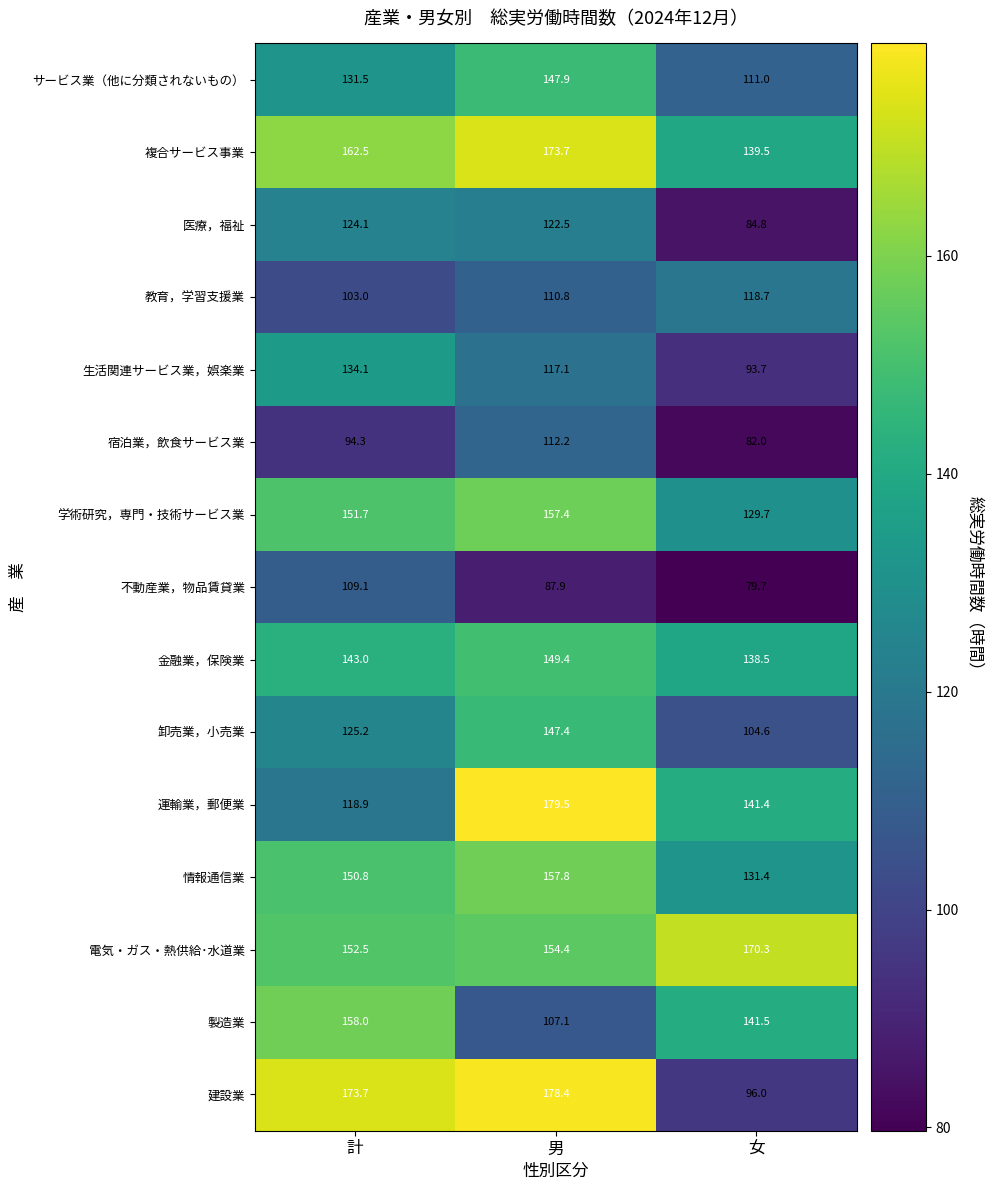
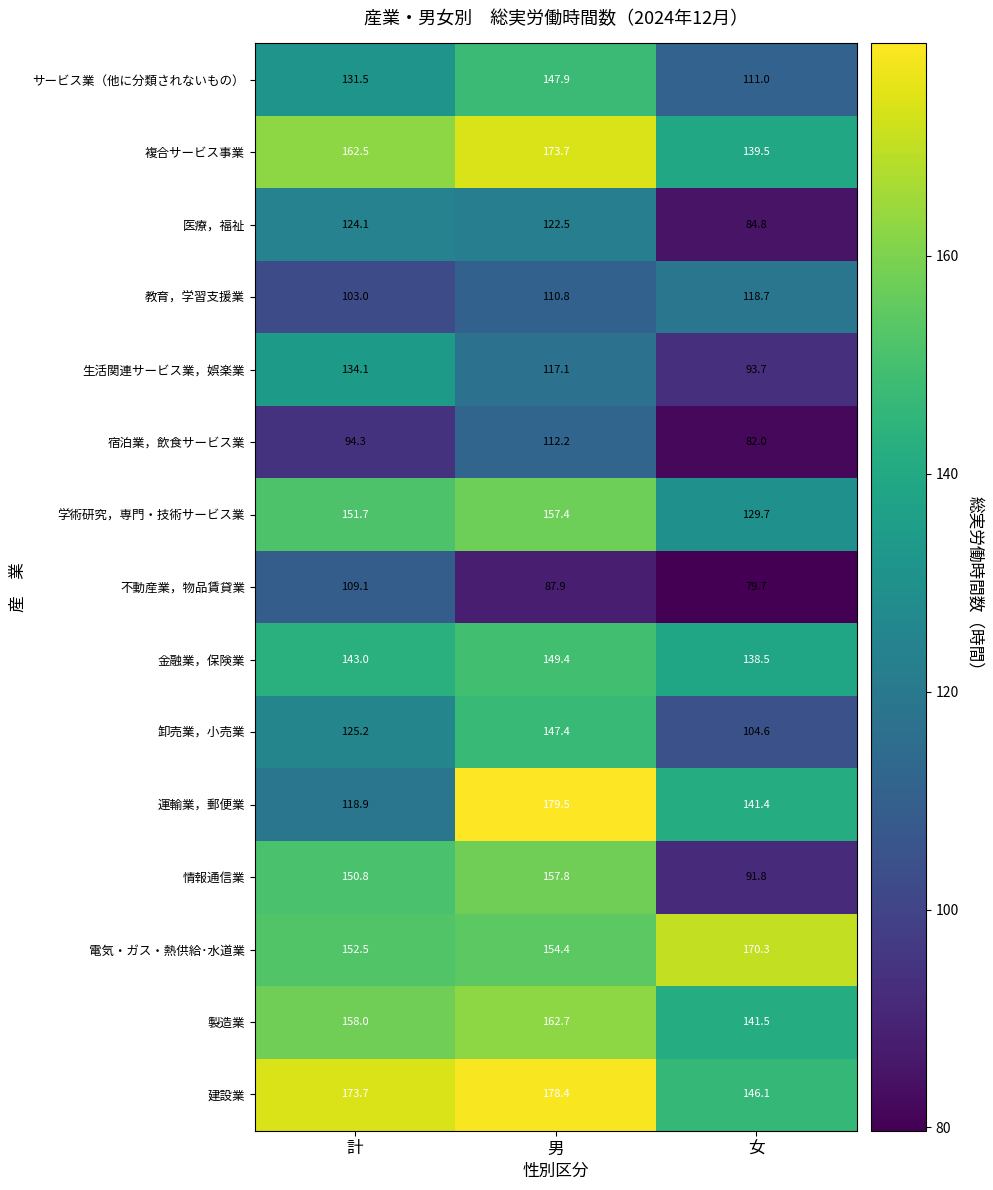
情報通信業, 女: 131.4 -> 91.8
製造業, 男: 107.1 -> 162.7
建設業, 女: 96.0 -> 146.1
